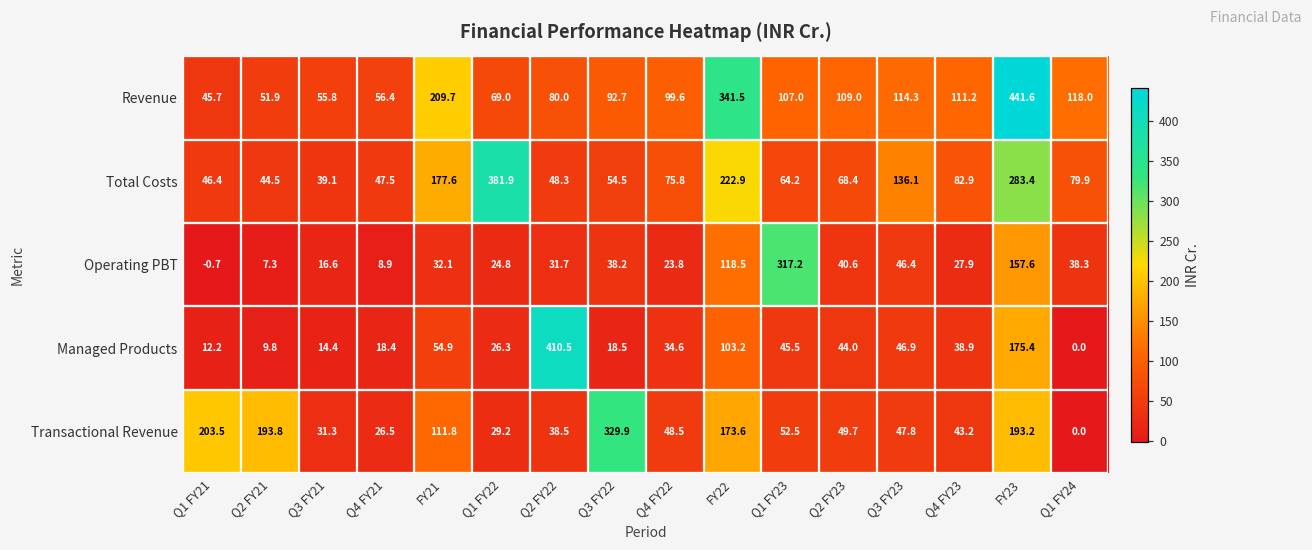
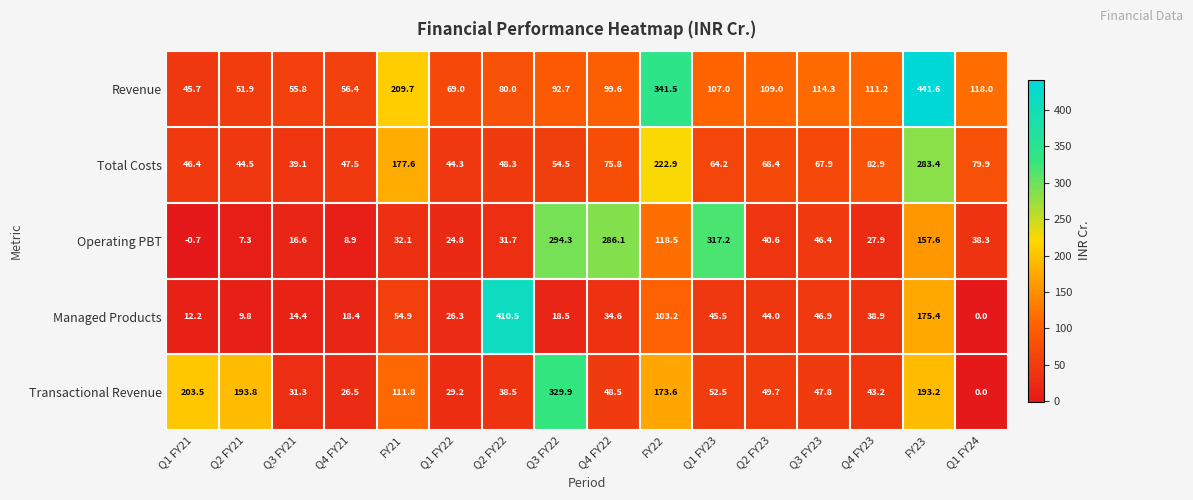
Total Costs, Q1 FY22: 381.9 -> 44.3
Total Costs, Q3 FY23: 136.1 -> 67.9
Operating PBT, Q3 FY22: 38.2 -> 294.3
Operating PBT, Q4 FY22: 23.8 -> 286.1
